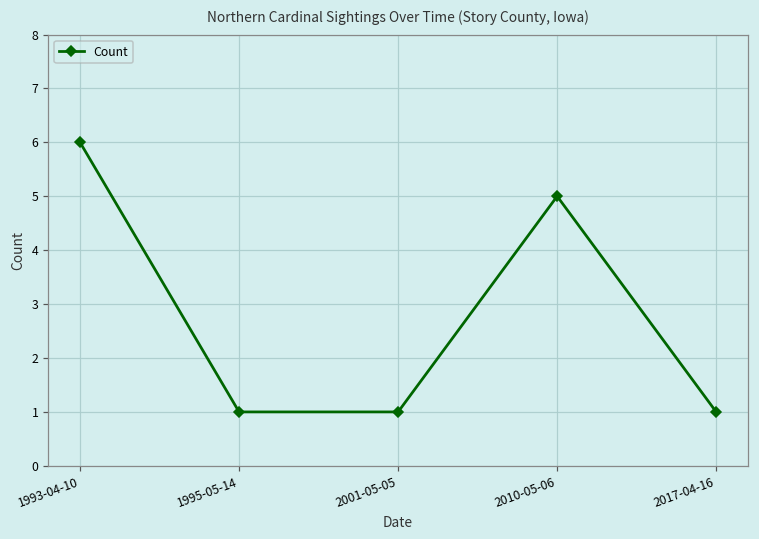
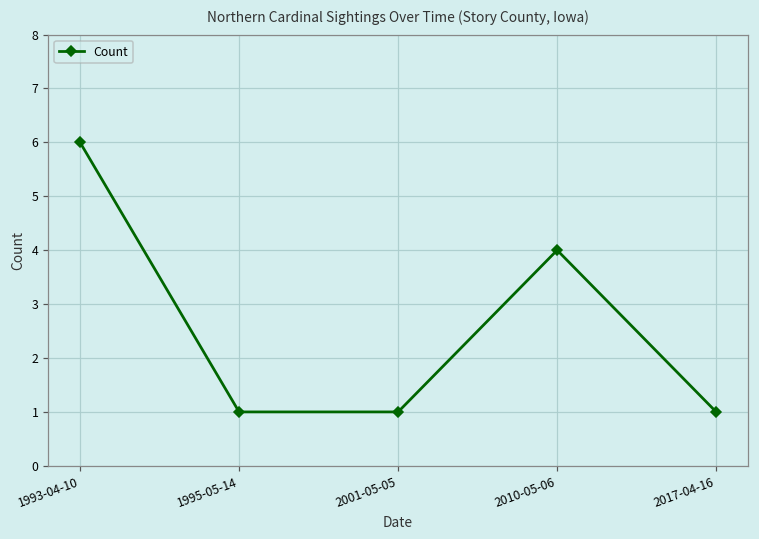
2010-05-06: 5 -> 4
